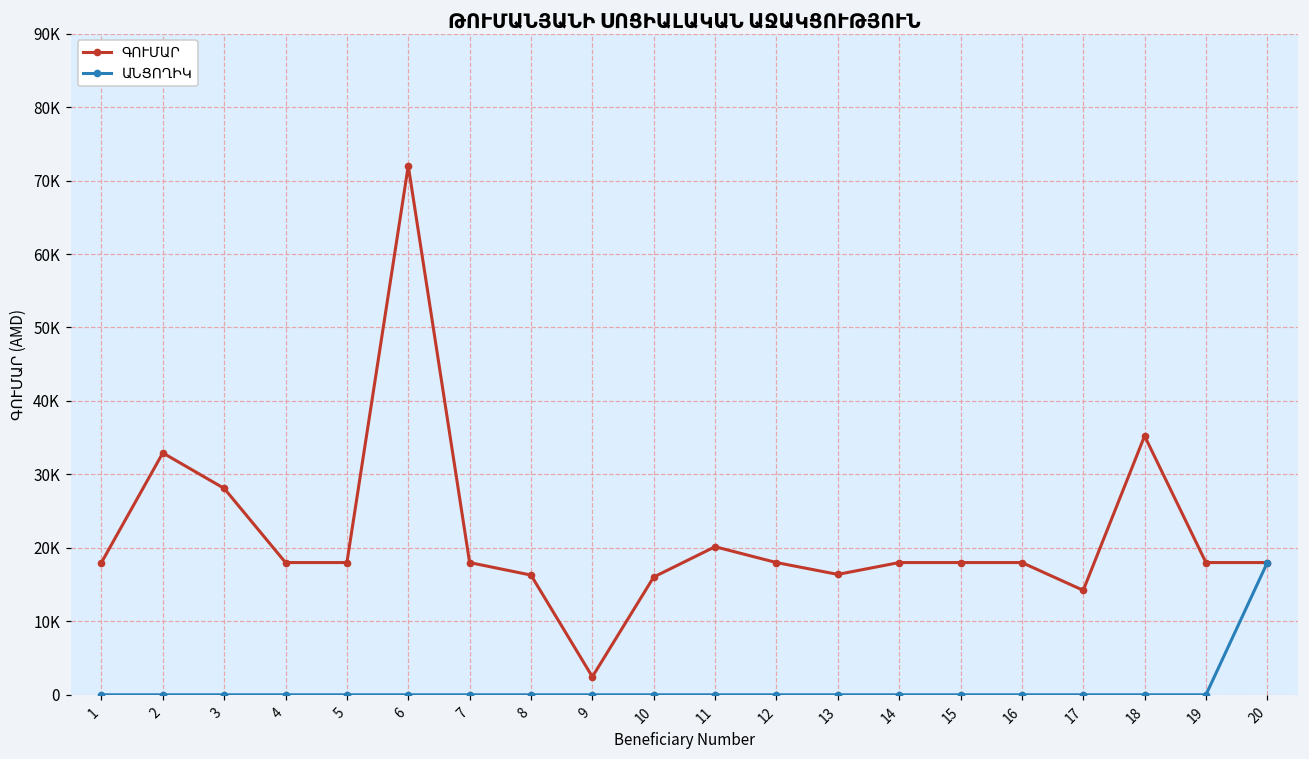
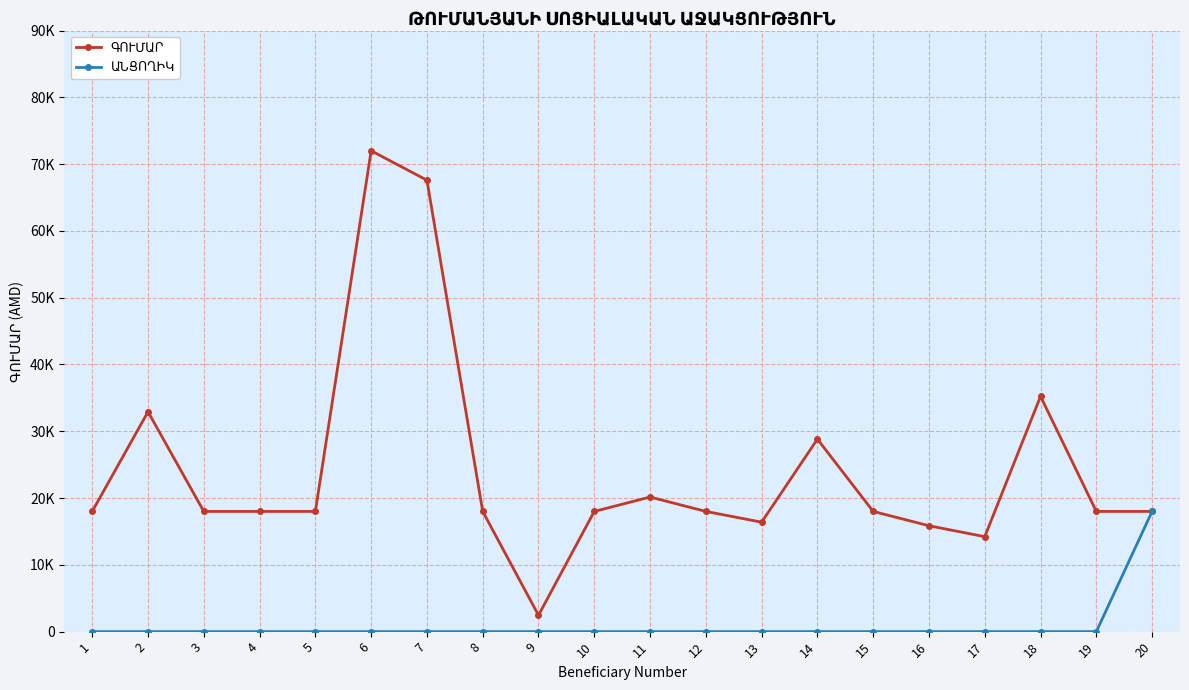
ԳՈՒՄԱՐ, 3: 28000 -> 18000
ԳՈՒՄԱՐ, 7: 18000 -> 68000
ԳՈՒՄԱՐ, 8: 16000 -> 18000
ԳՈՒՄԱՐ, 10: 16000 -> 18000
ԳՈՒՄԱՐ, 14: 18000 -> 29000
ԳՈՒՄԱՐ, 16: 18000 -> 16000
